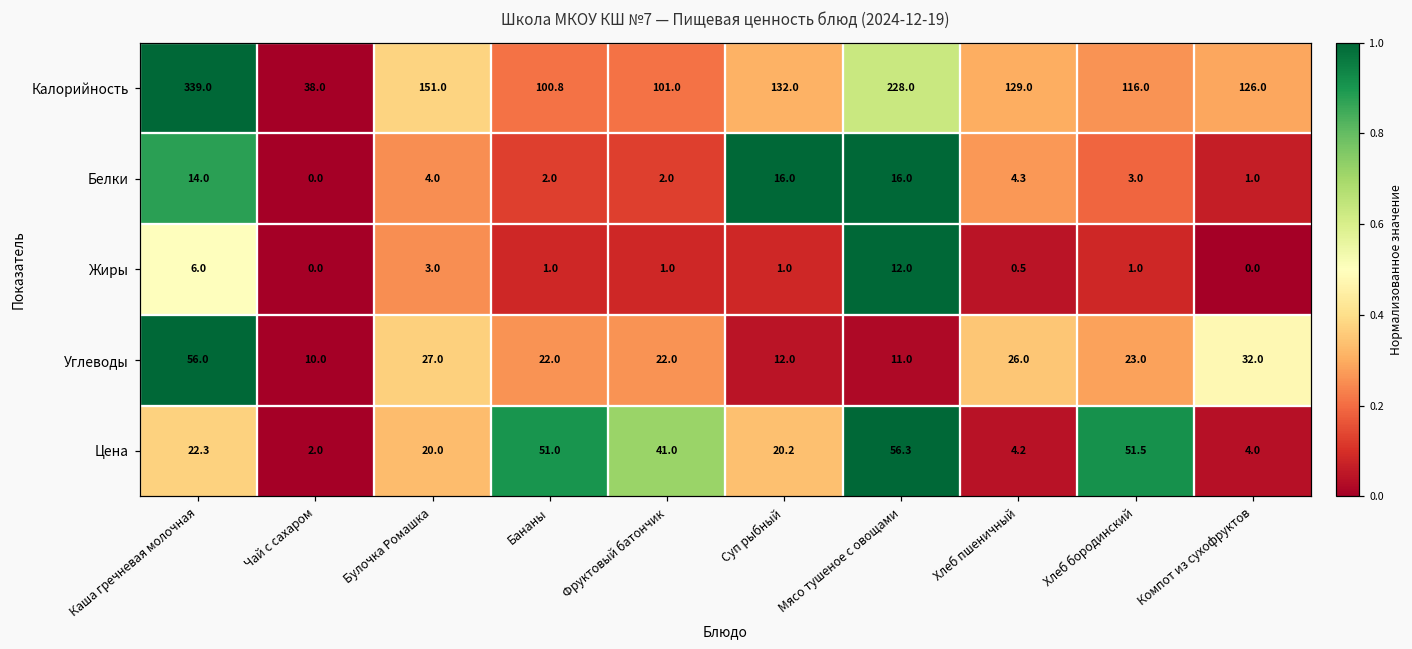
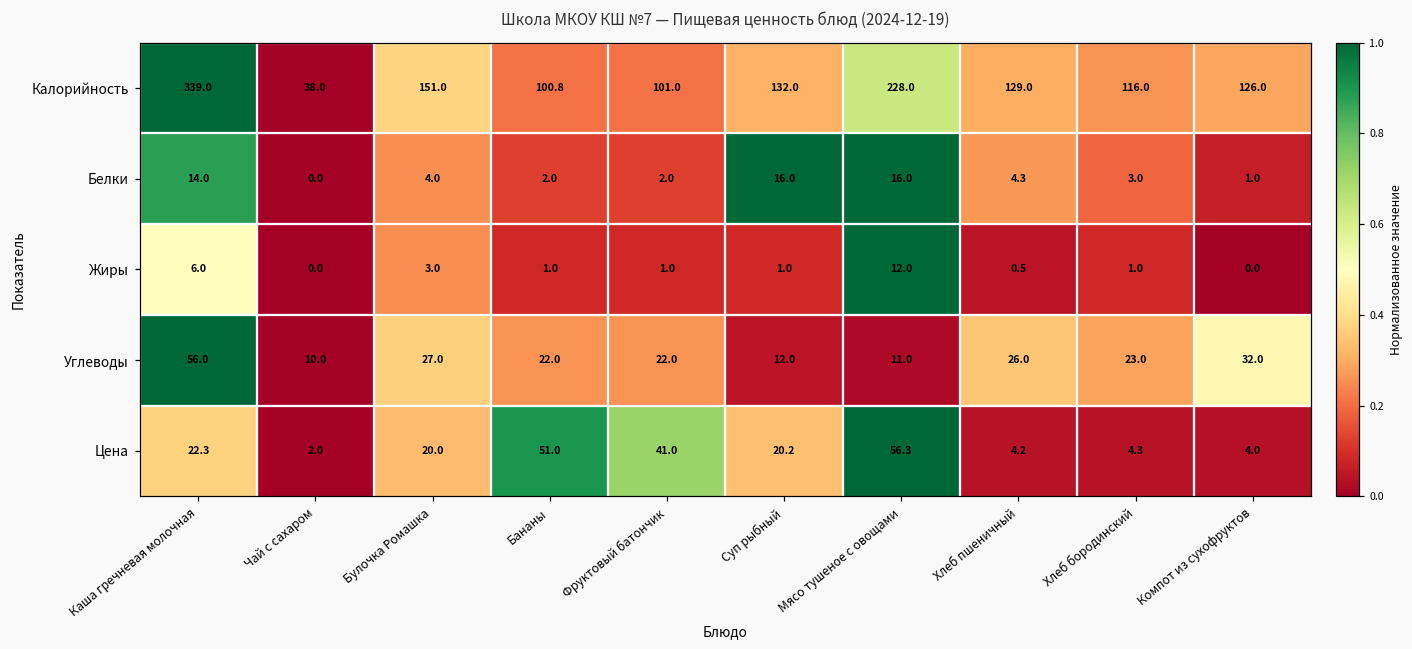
Цена, Хлеб бородинский: 51.5 -> 4.3
